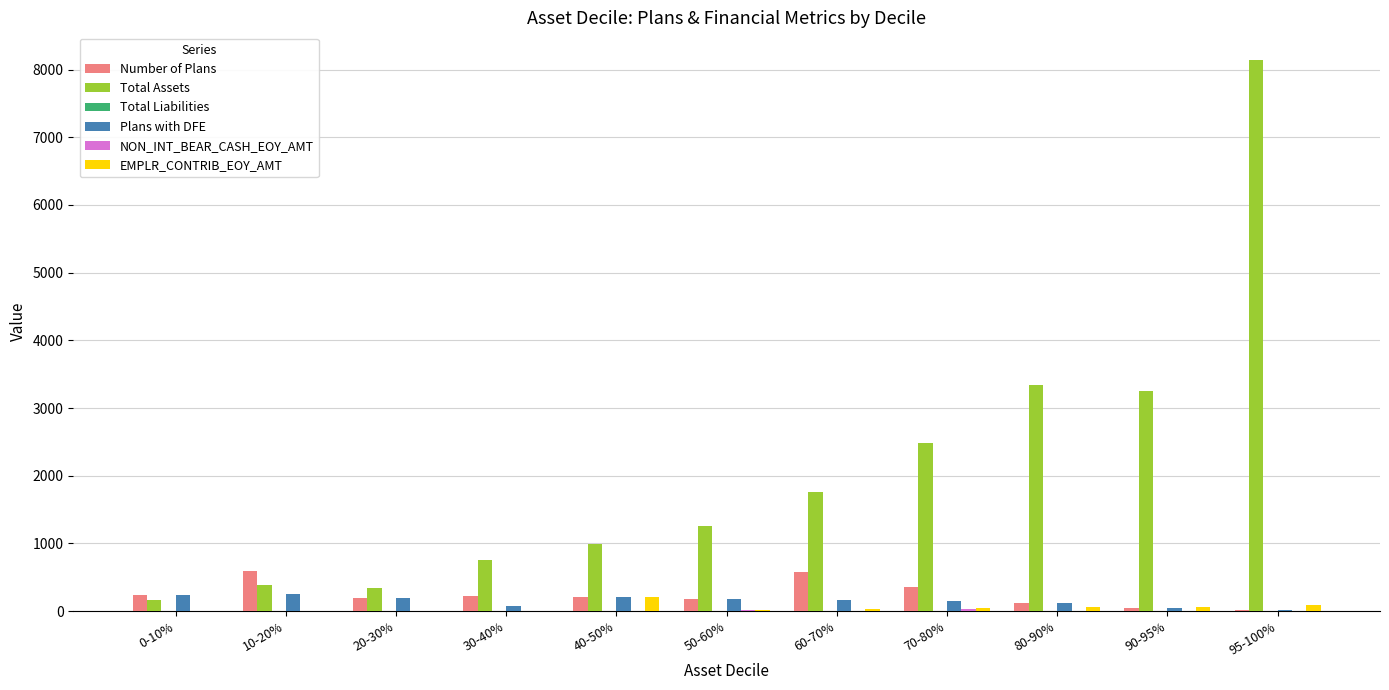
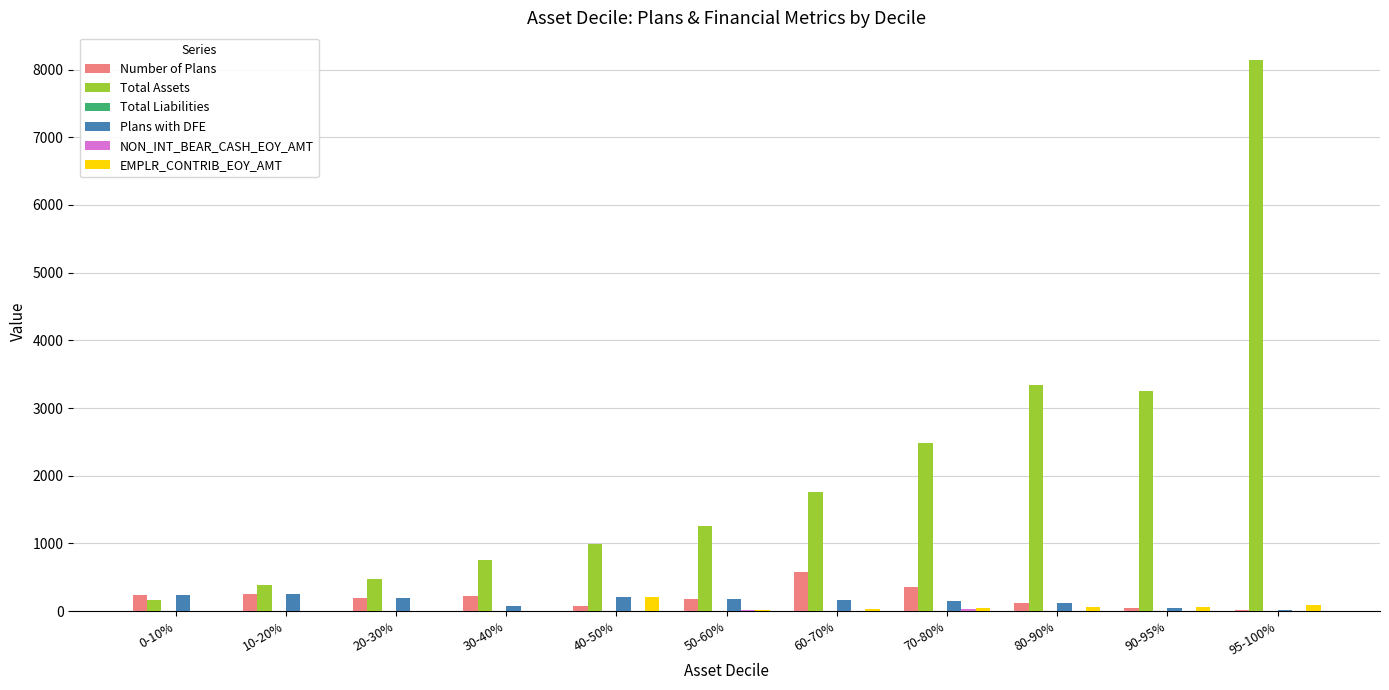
Number of Plans, 10-20%: 600 -> 300
Total Assets, 20-30%: 300 -> 500
Number of Plans, 40-50%: 200 -> 100
